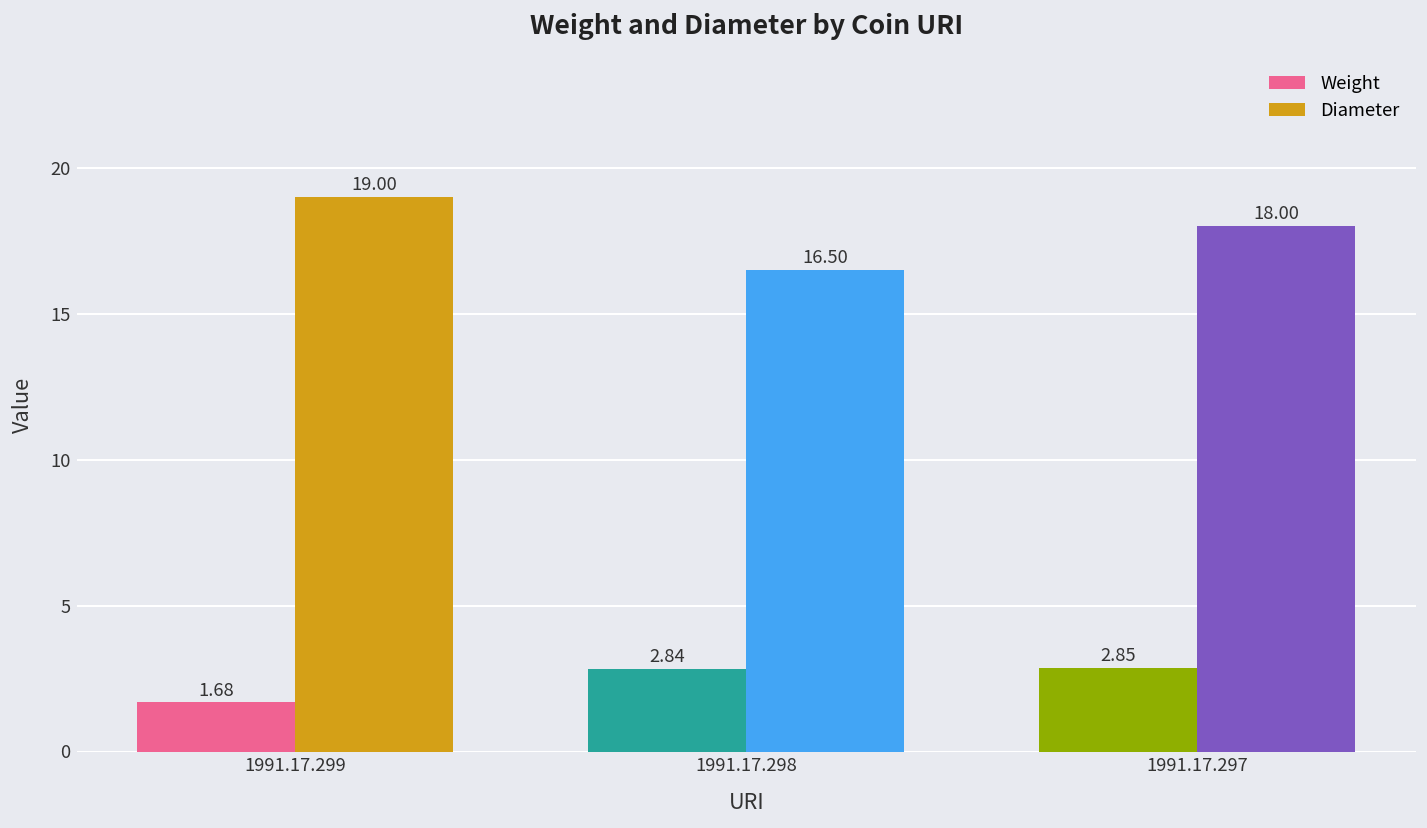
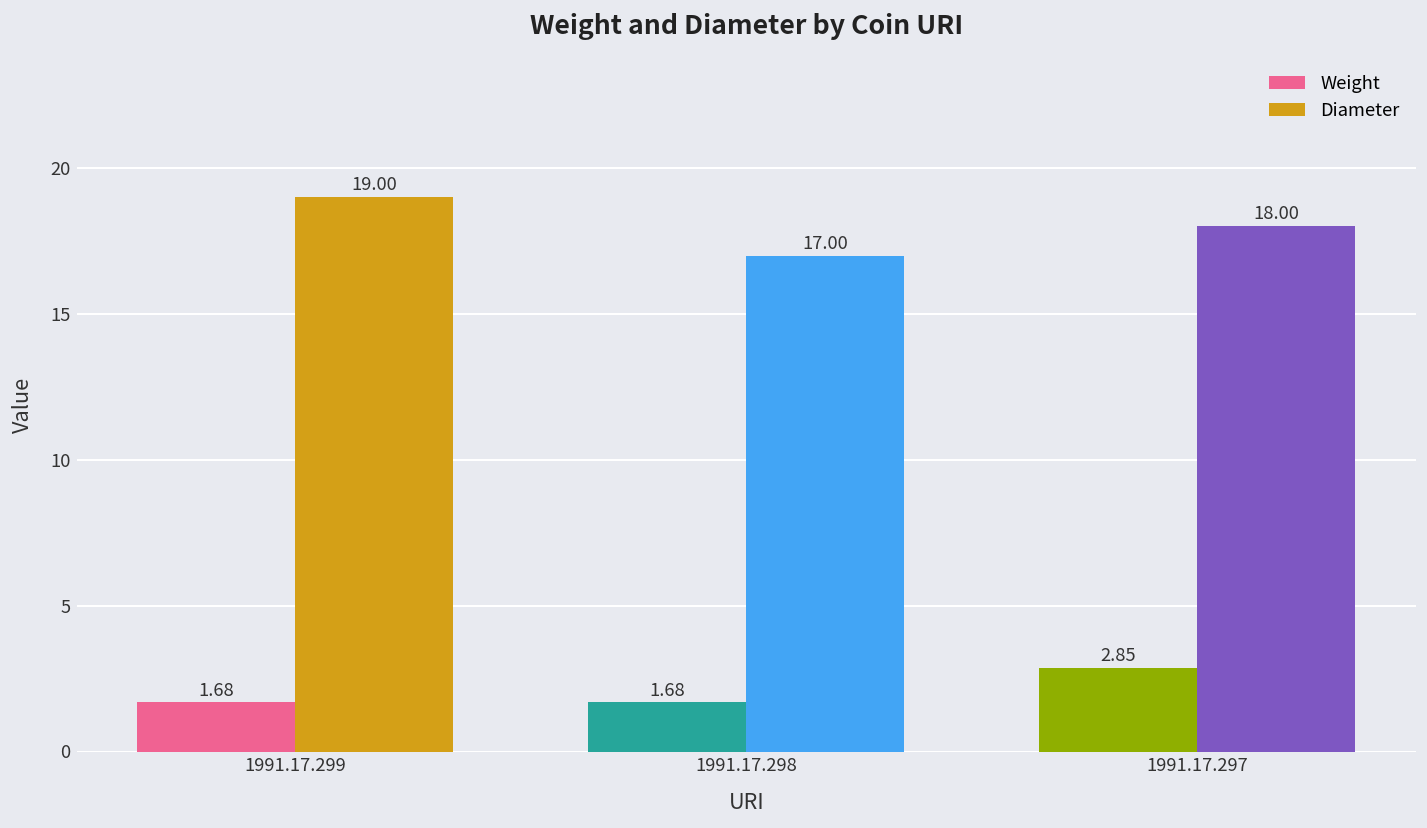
Weight, 1991.17.298: 2.84 -> 1.68
Diameter, 1991.17.298: 16.50 -> 17.00
